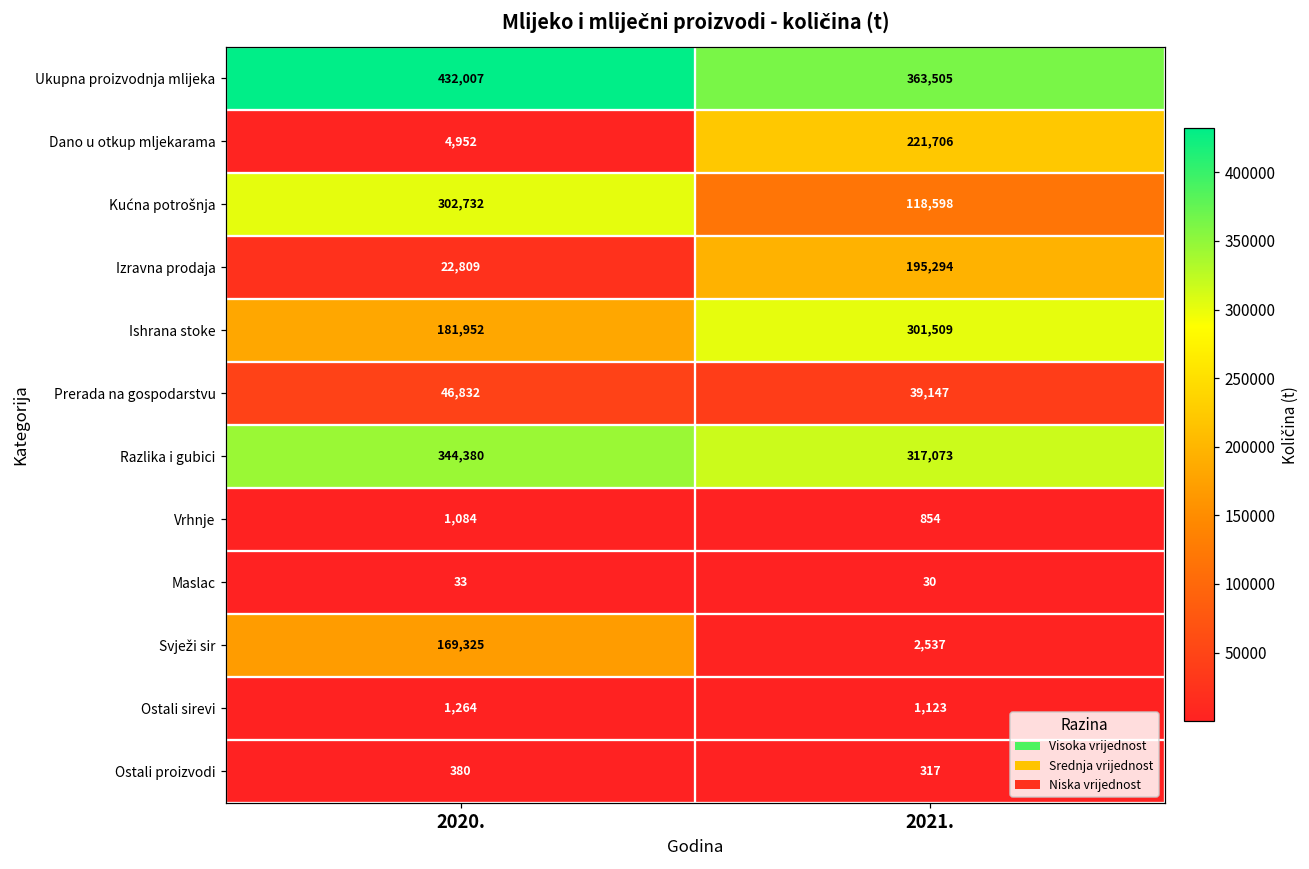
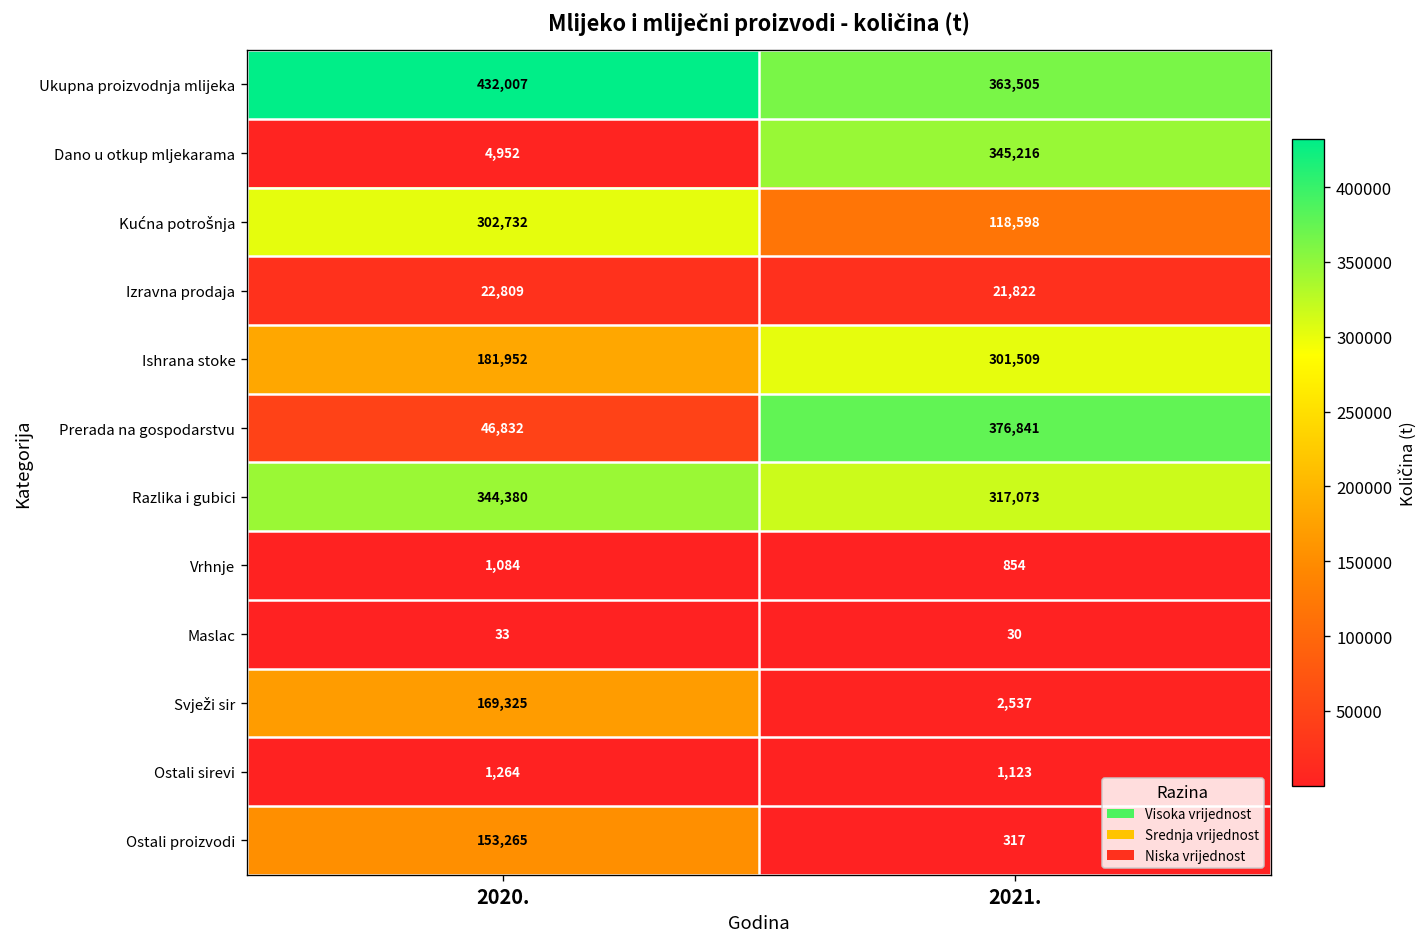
Dano u otkup mljekarama, 2021.: 221,706 -> 345,216
Izravna prodaja, 2021.: 195,294 -> 21,822
Prerada na gospodarstvu, 2021.: 39,147 -> 376,841
Ostali proizvodi, 2020.: 380 -> 153,265
